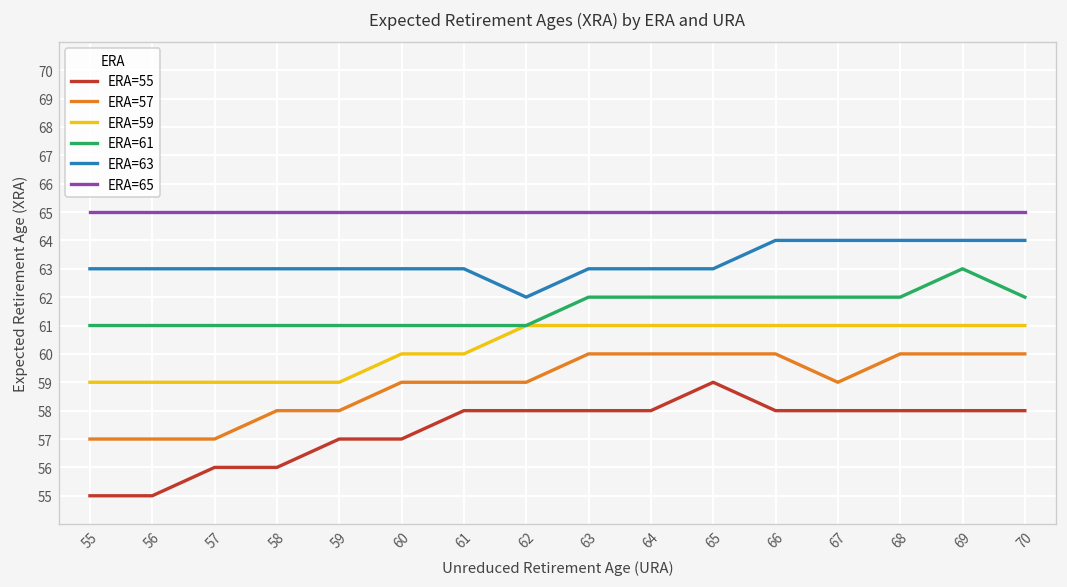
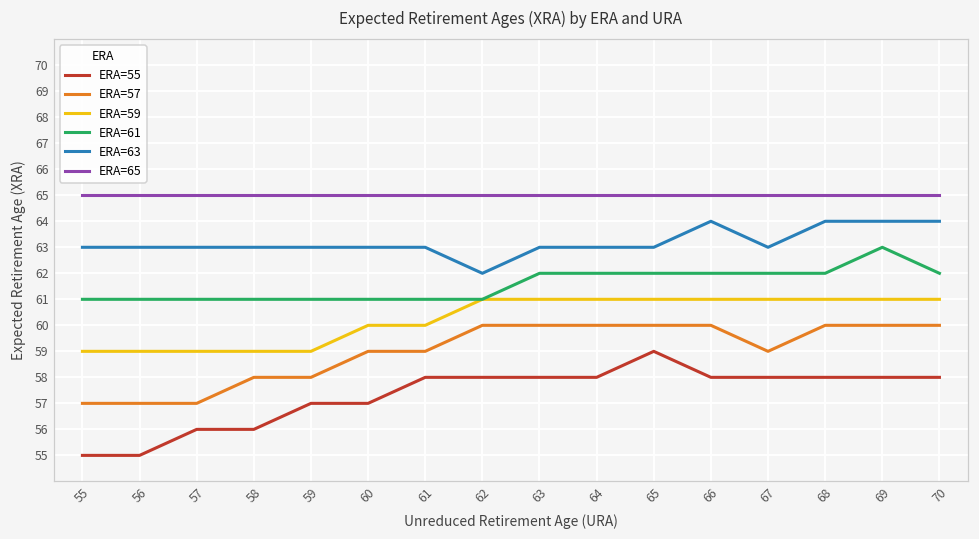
ERA=57, 62: 59 -> 60
ERA=63, 67: 64 -> 63
